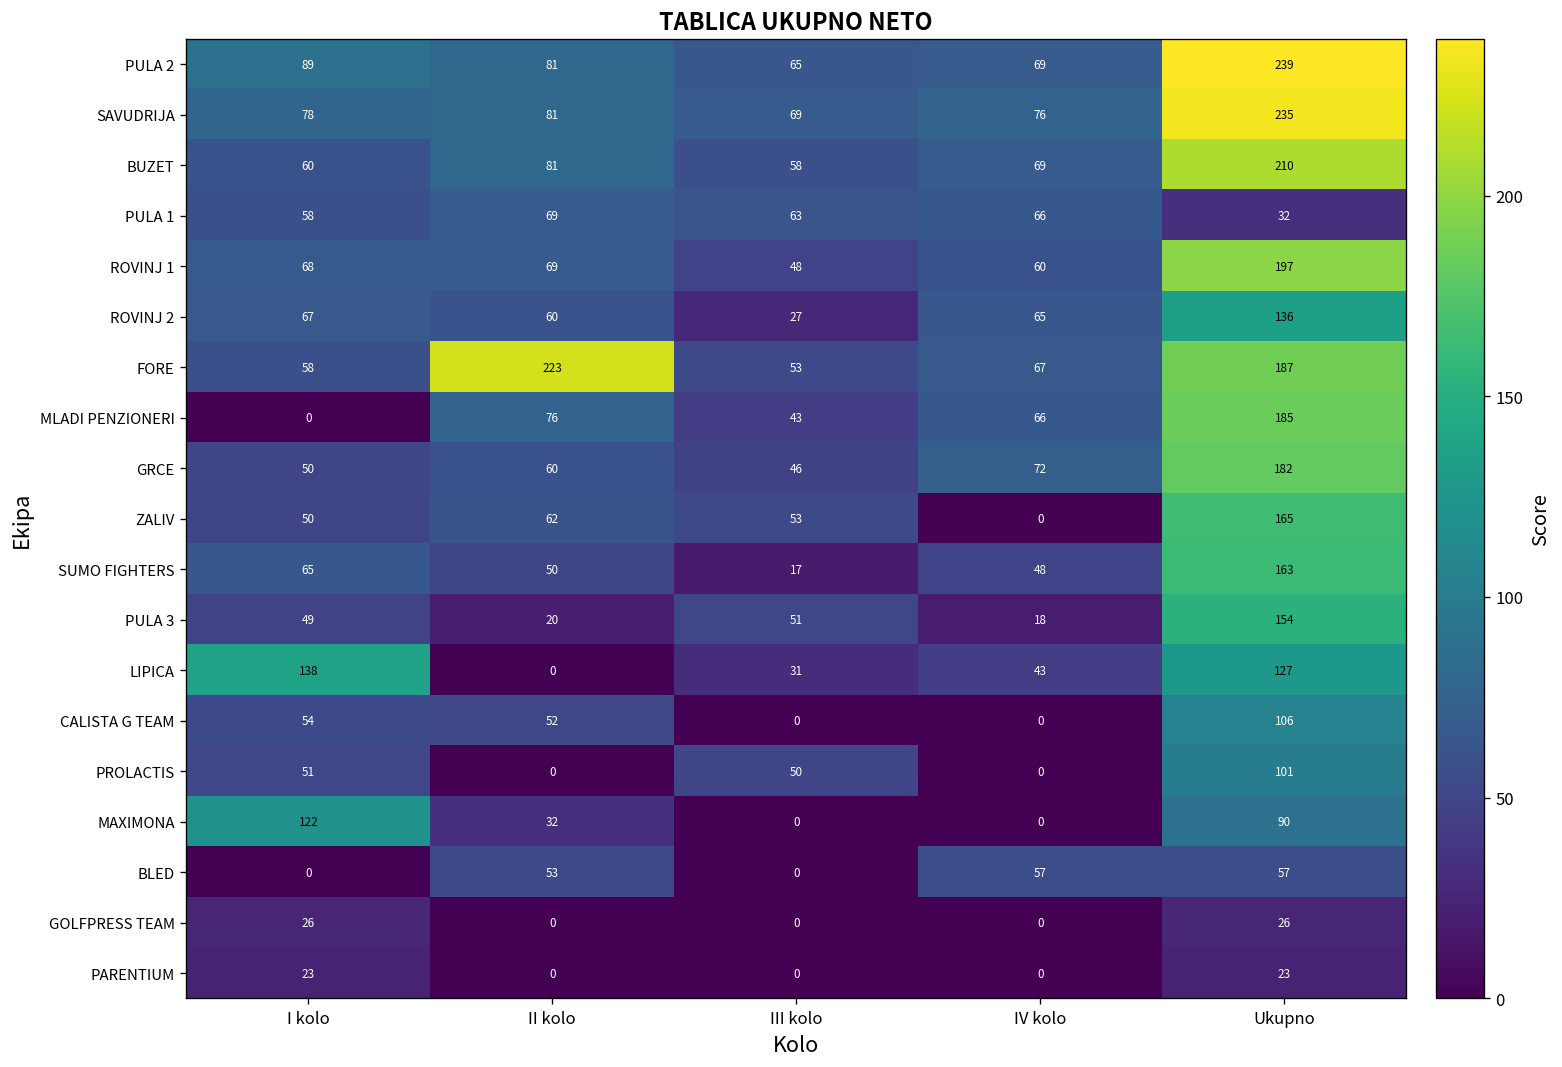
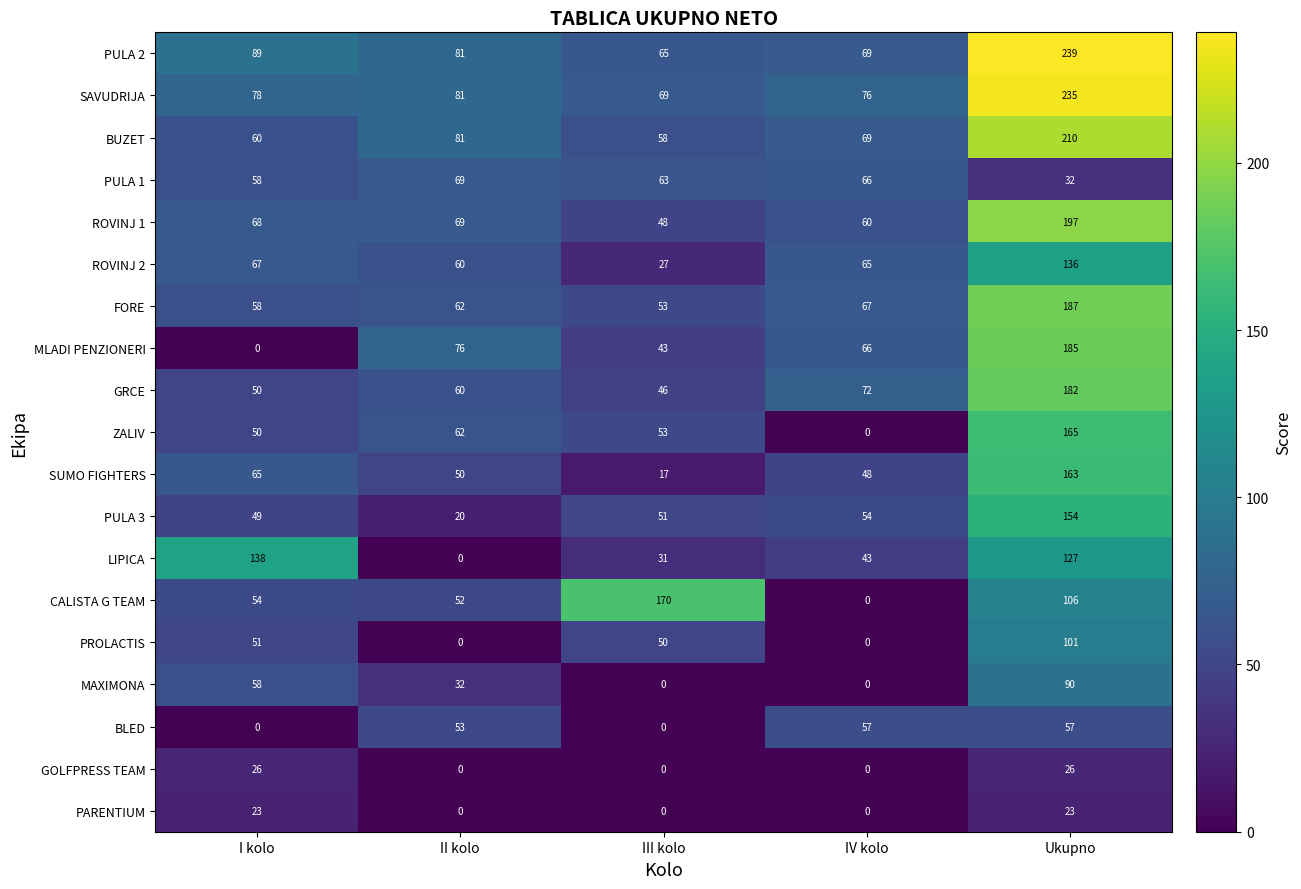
FORE, II kolo: 223 -> 62
PULA 3, IV kolo: 18 -> 54
CALISTA G TEAM, III kolo: 0 -> 170
MAXIMONA, I kolo: 122 -> 58
